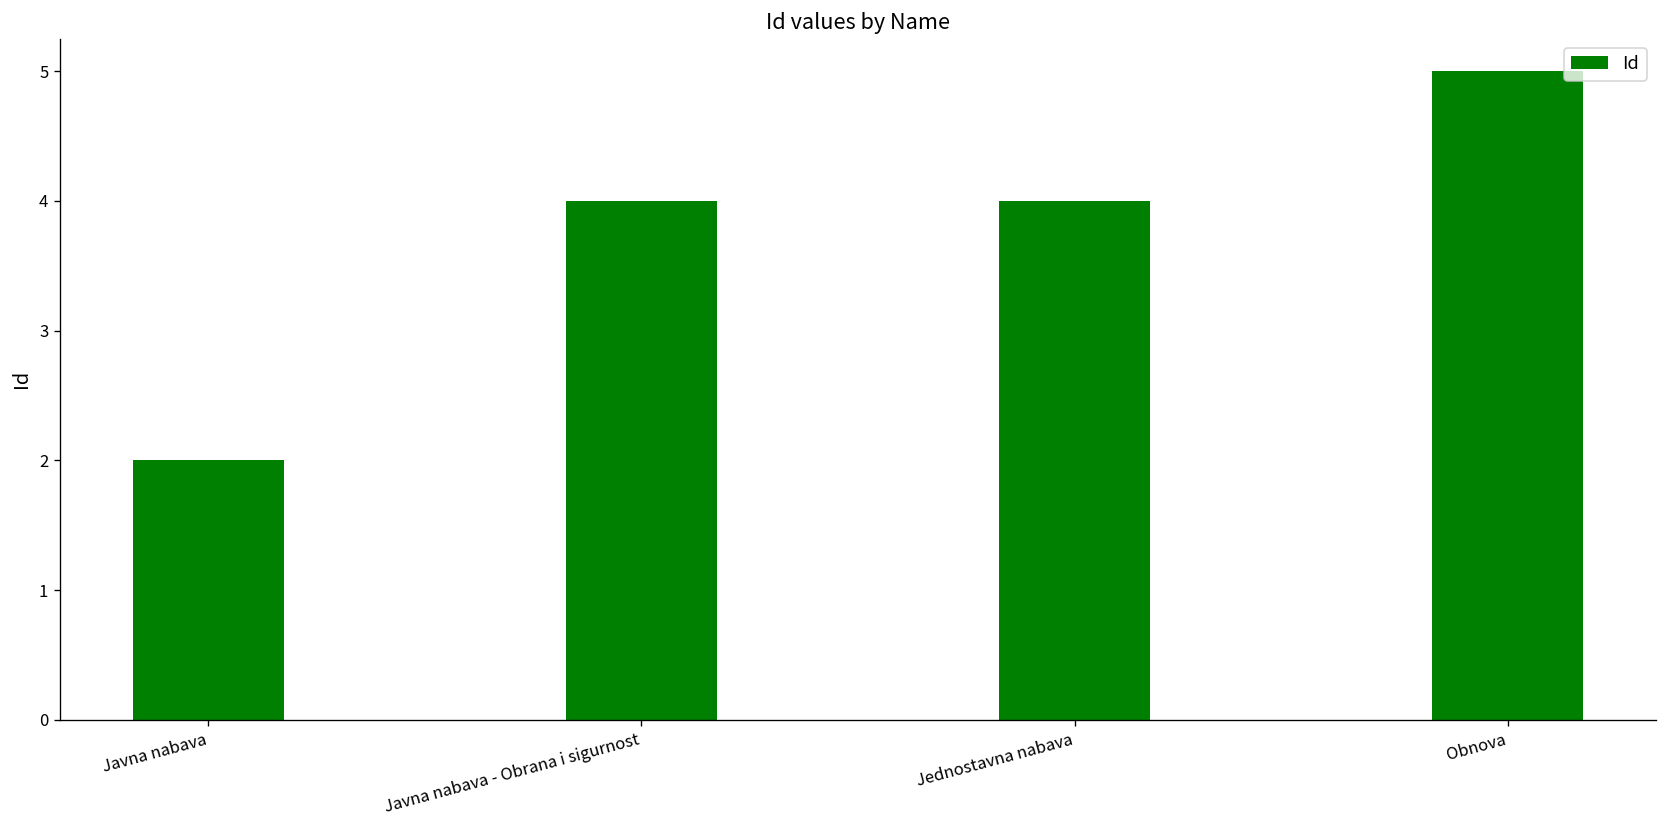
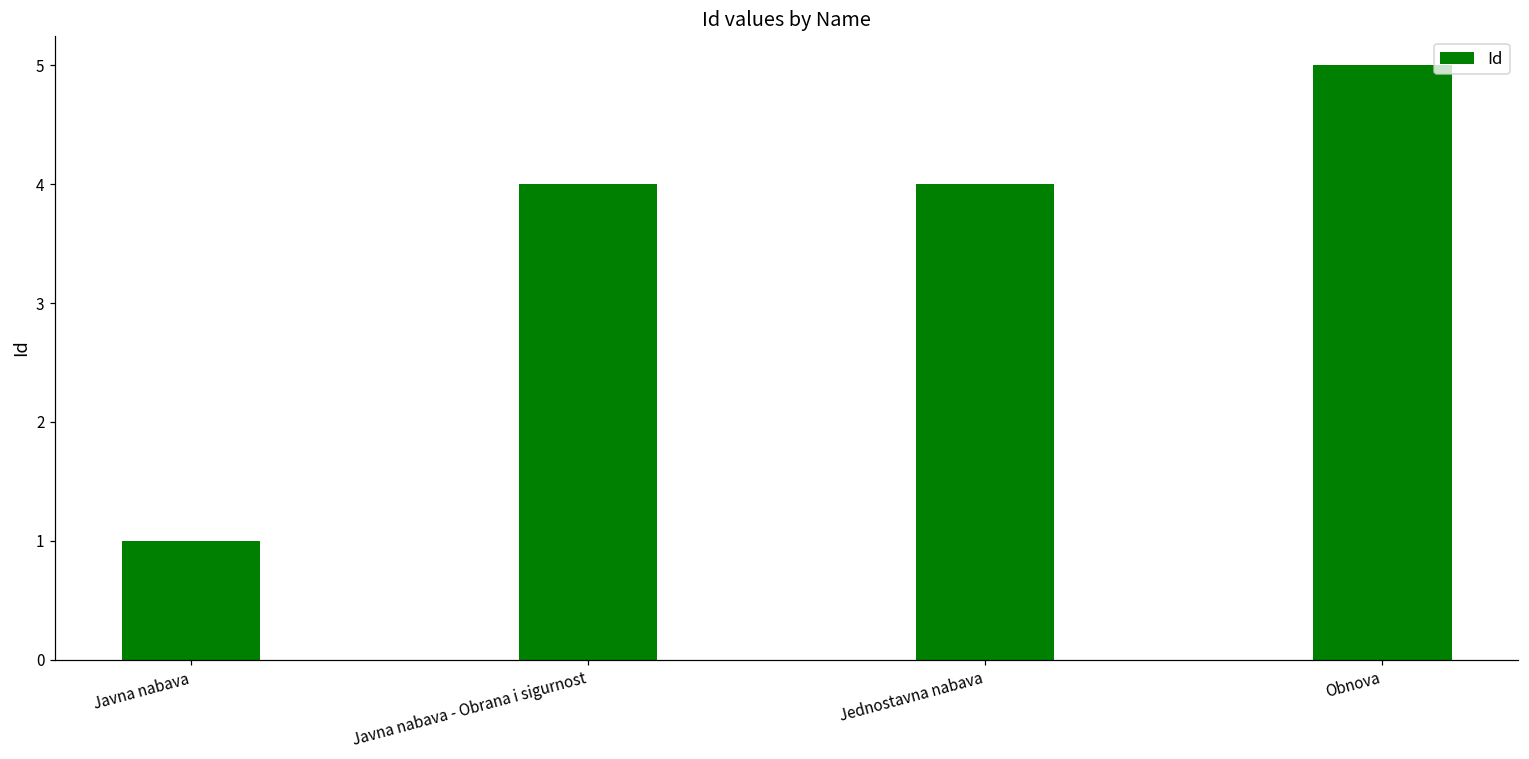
Javna nabava: 2 -> 1
